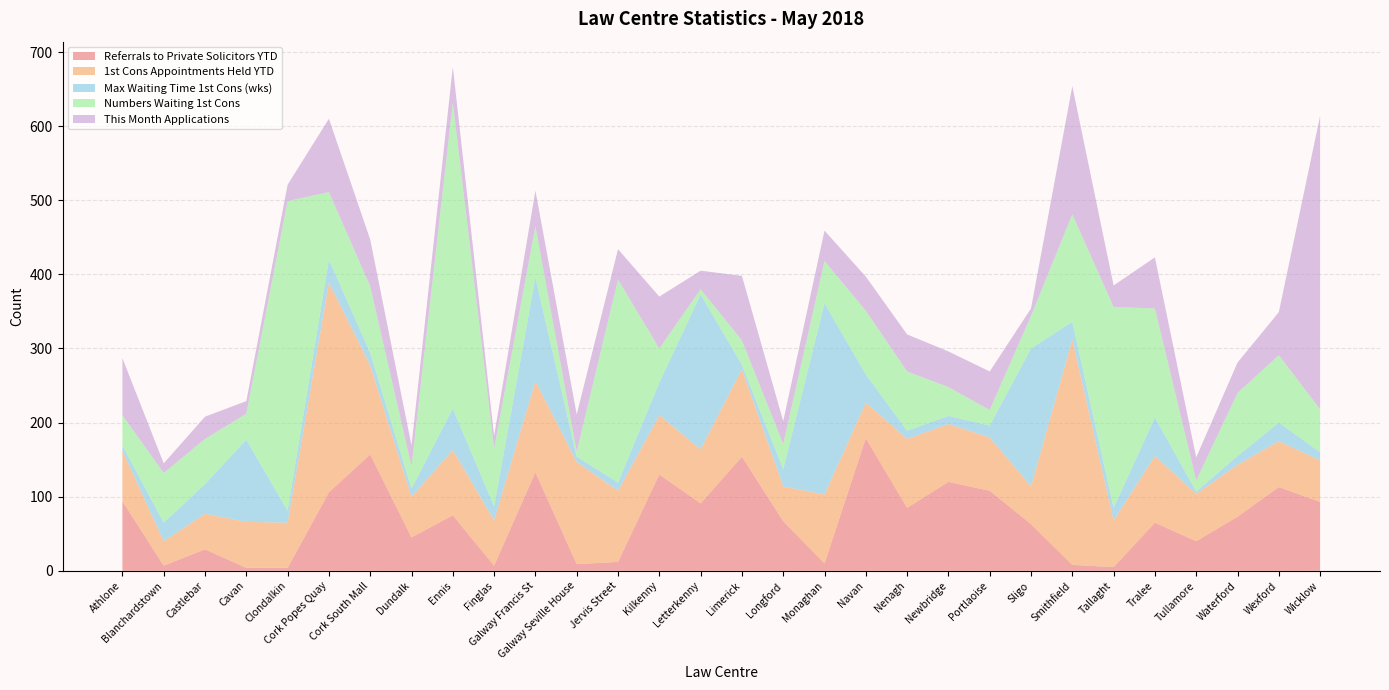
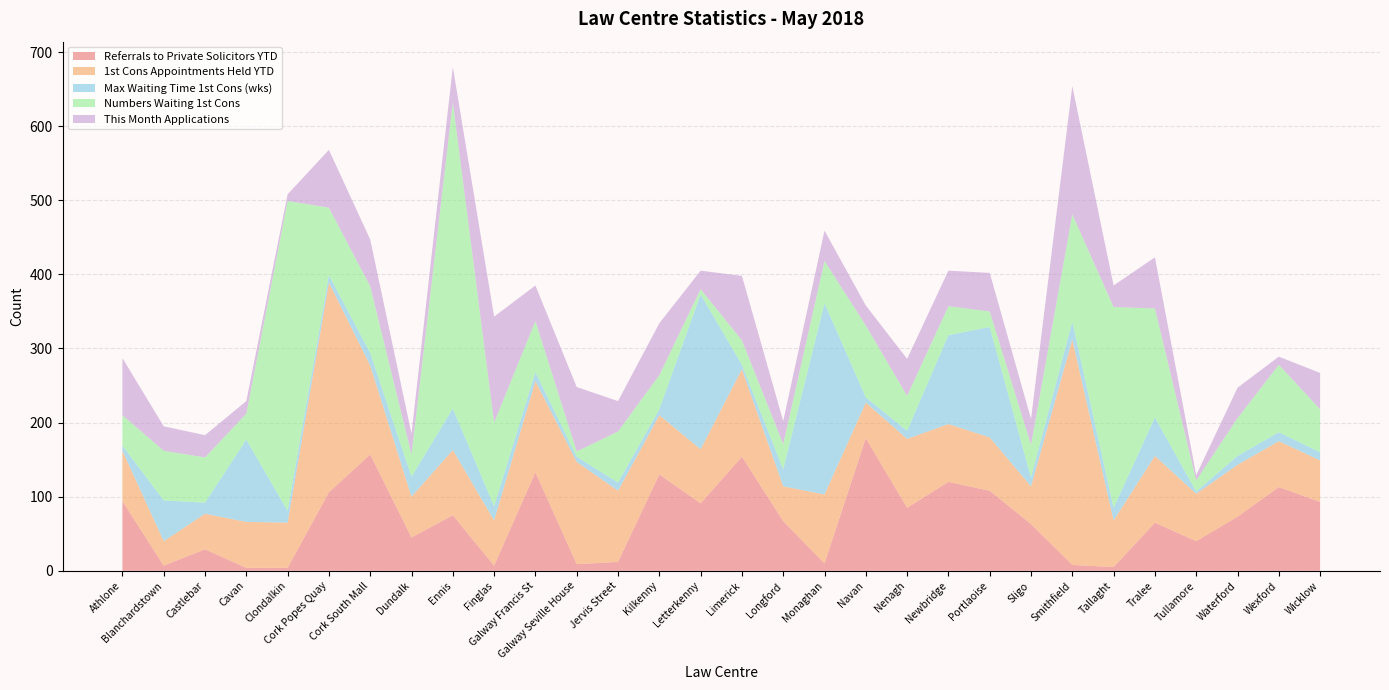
Max Waiting Time 1st Cons (wks), Blanchardstown: 30 -> 60
This Month Applications, Blanchardstown: 10 -> 30
Max Waiting Time 1st Cons (wks), Castlebar: 40 -> 20
This Month Applications, Clondalkin: 20 -> 10
Max Waiting Time 1st Cons (wks), Cork Popes Quay: 30 -> 10
This Month Applications, Cork Popes Quay: 100 -> 80
Max Waiting Time 1st Cons (wks), Dundalk: 10 -> 30
Numbers Waiting 1st Cons, Finglas: 80 -> 110
This Month Applications, Finglas: 20 -> 140
Max Waiting Time 1st Cons (wks), Galway Francis St: 140 -> 10
This Month Applications, Galway Seville House: 50 -> 90
Numbers Waiting 1st Cons, Jervis Street: 270 -> 70
Max Waiting Time 1st Cons (wks), Kilkenny: 40 -> 10
Max Waiting Time 1st Cons (wks), Navan: 40 -> 10
Numbers Waiting 1st Cons, Navan: 90 -> 100
This Month Applications, Navan: 50 -> 30
Numbers Waiting 1st Cons, Nenagh: 80 -> 50
Max Waiting Time 1st Cons (wks), Newbridge: 10 -> 120
Max Waiting Time 1st Cons (wks), Portlaoise: 20 -> 150
Max Waiting Time 1st Cons (wks), Sligo: 190 -> 10
This Month Applications, Sligo: 10 -> 40
This Month Applications, Tullamore: 30 -> 10
Numbers Waiting 1st Cons, Waterford: 90 -> 50
Max Waiting Time 1st Cons (wks), Wexford: 30 -> 10
This Month Applications, Wexford: 60 -> 10
This Month Applications, Wicklow: 400 -> 50
